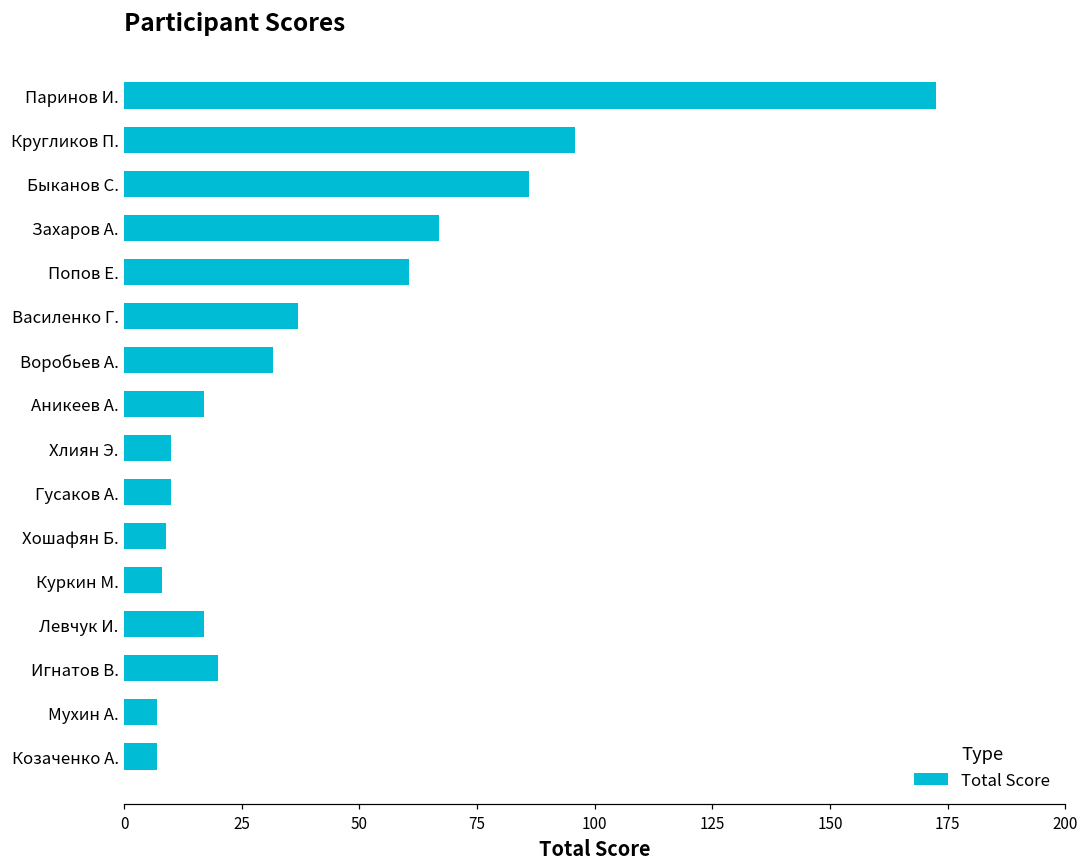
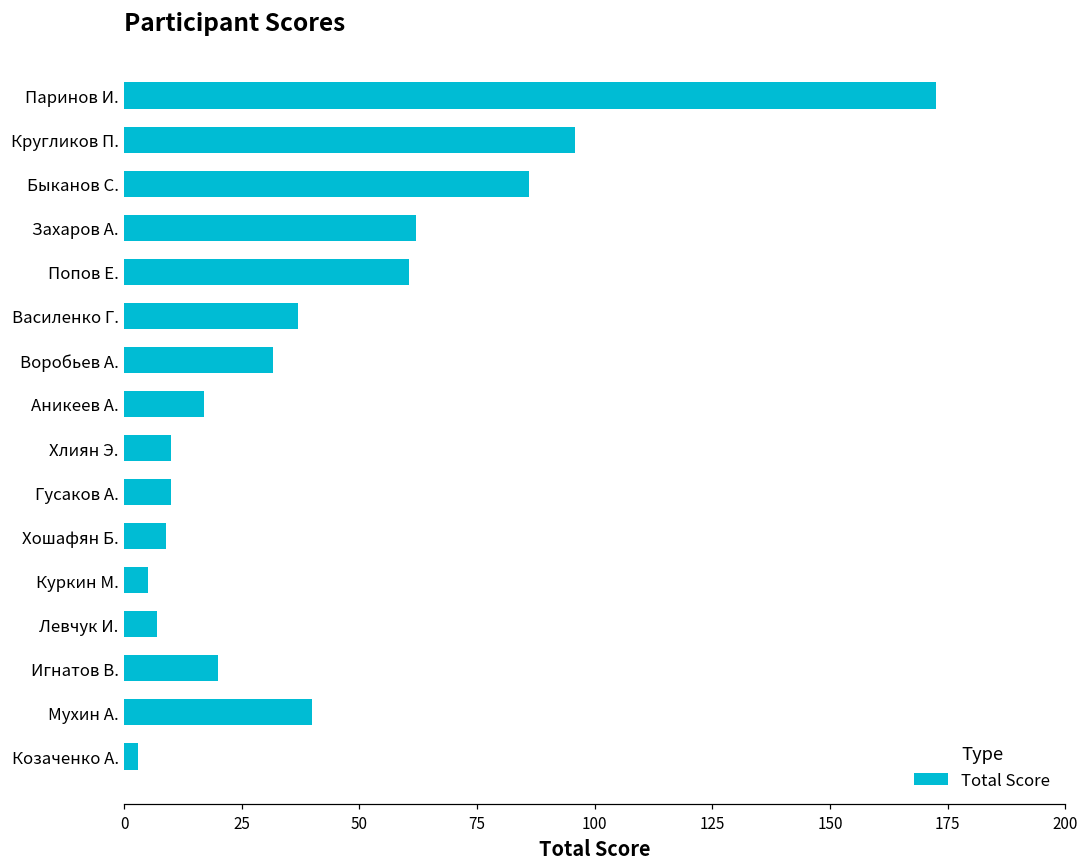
Захаров А.: 67 -> 62
Куркин М.: 8 -> 5
Левчук И.: 17 -> 7
Мухин А.: 7 -> 40
Козаченко А.: 7 -> 3
